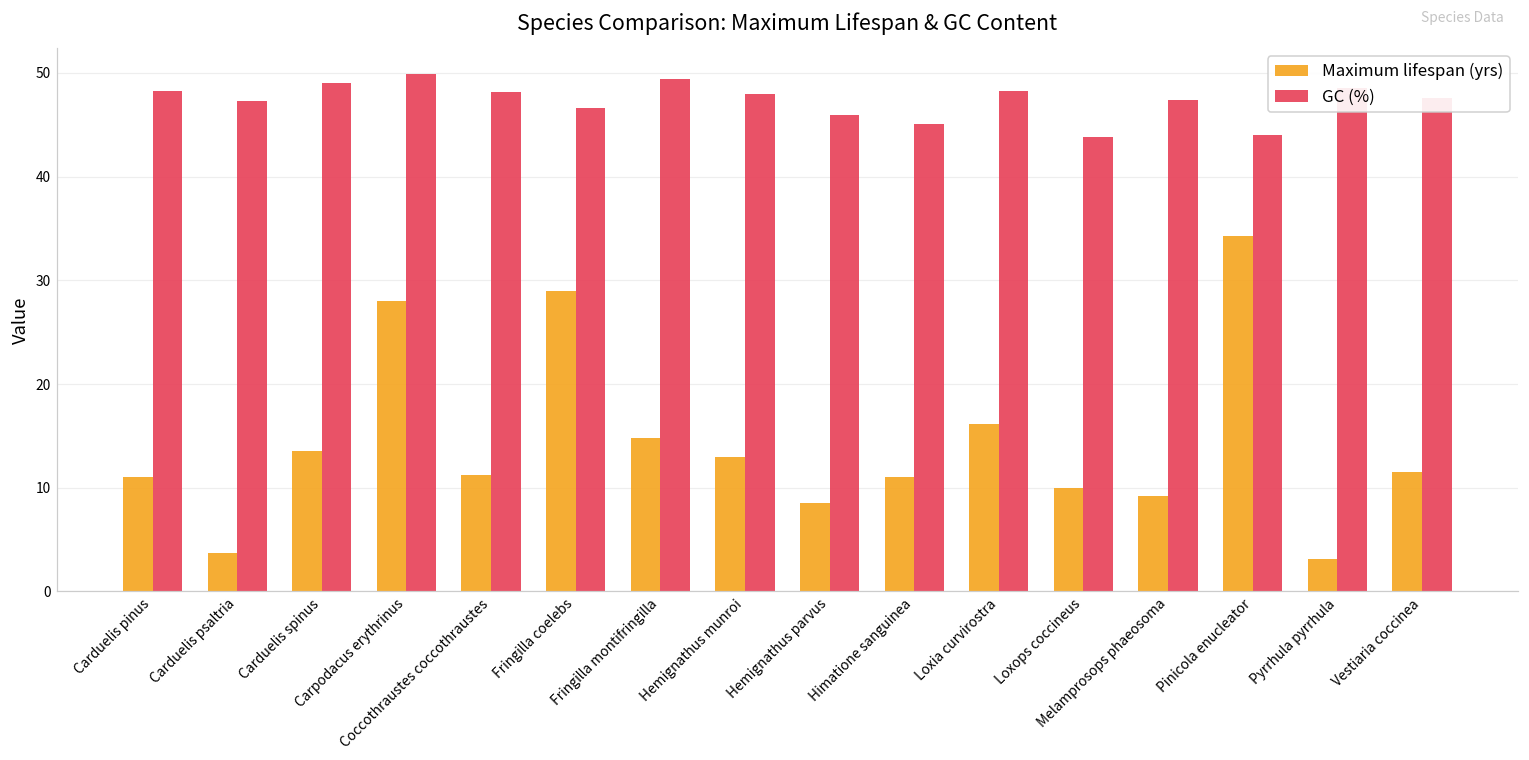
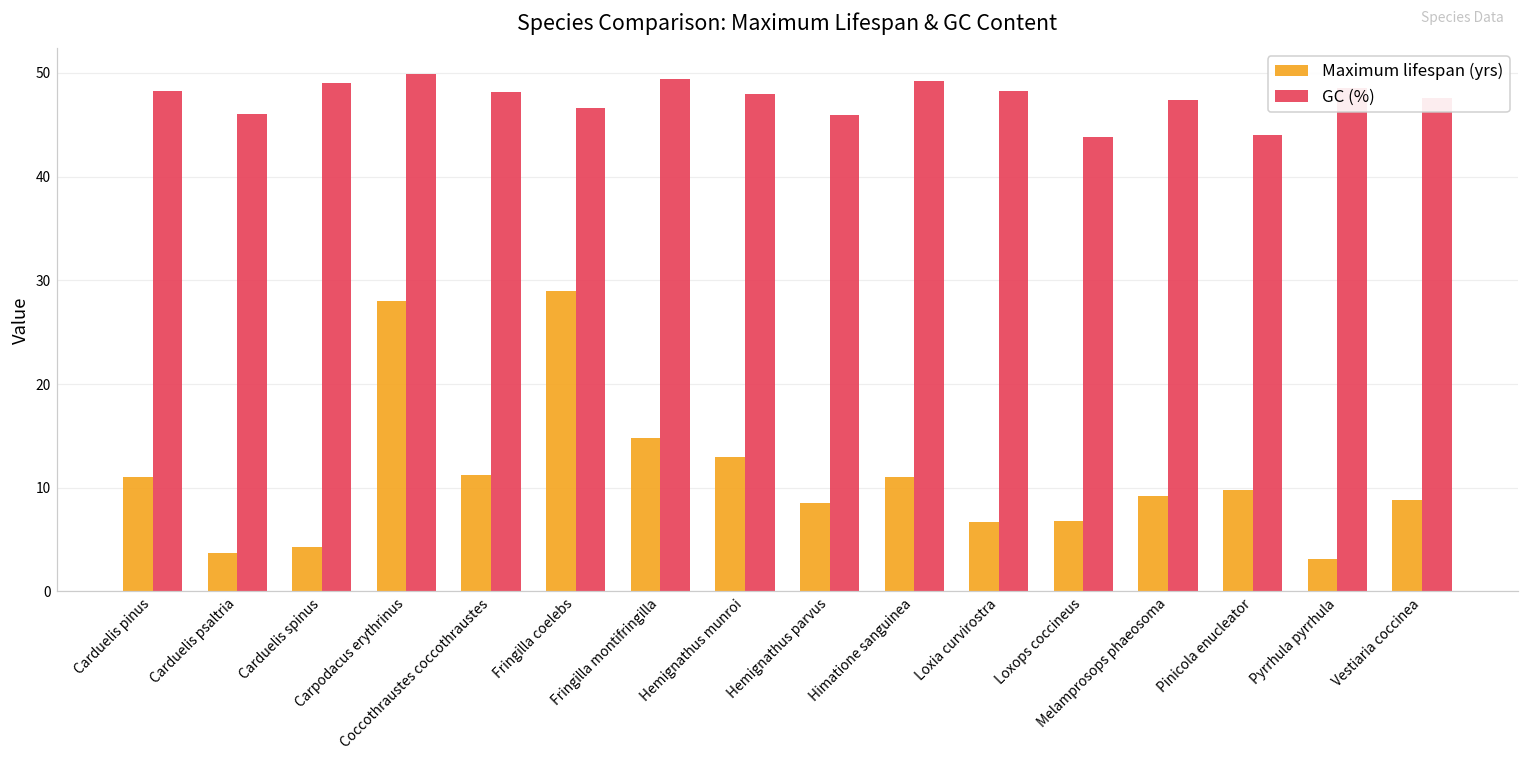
GC (%), Carduelis psaltria: 47 -> 46
Maximum lifespan (yrs), Carduelis spinus: 14 -> 4
GC (%), Himatione sanguinea: 45 -> 49
Maximum lifespan (yrs), Loxia curvirostra: 16 -> 7
Maximum lifespan (yrs), Loxops coccineus: 10 -> 7
Maximum lifespan (yrs), Pinicola enucleator: 34 -> 10
Maximum lifespan (yrs), Vestiaria coccinea: 12 -> 9
